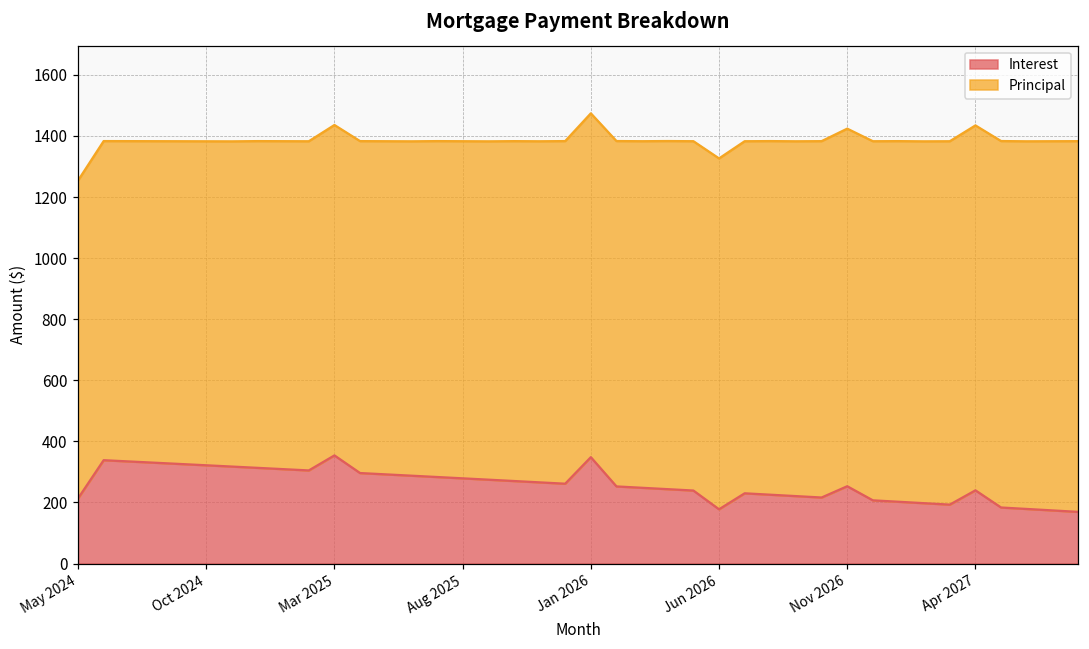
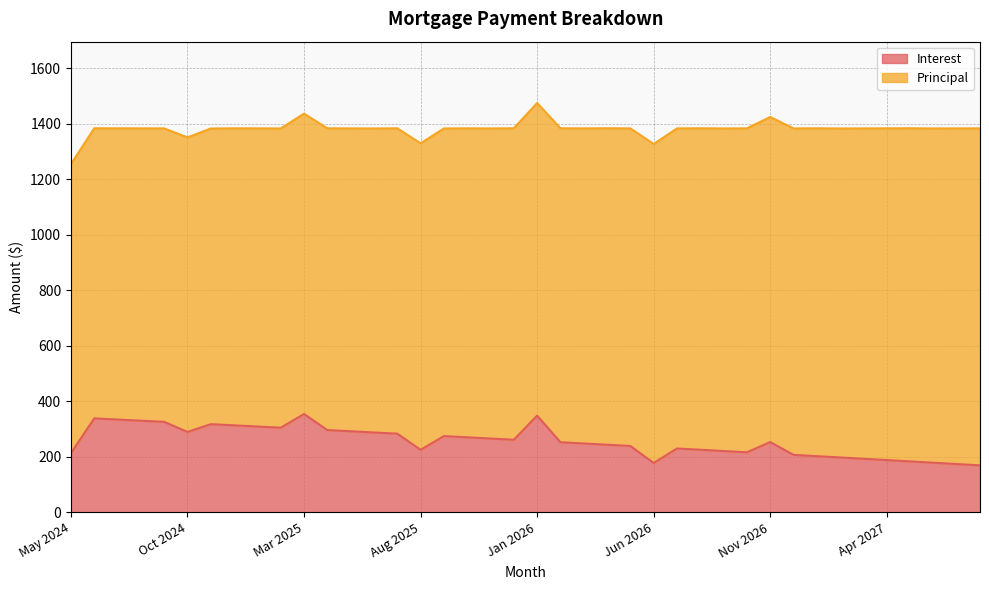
Interest, Oct 2024: 320 -> 290
Interest, Aug 2025: 280 -> 220
Interest, Apr 2027: 240 -> 190
